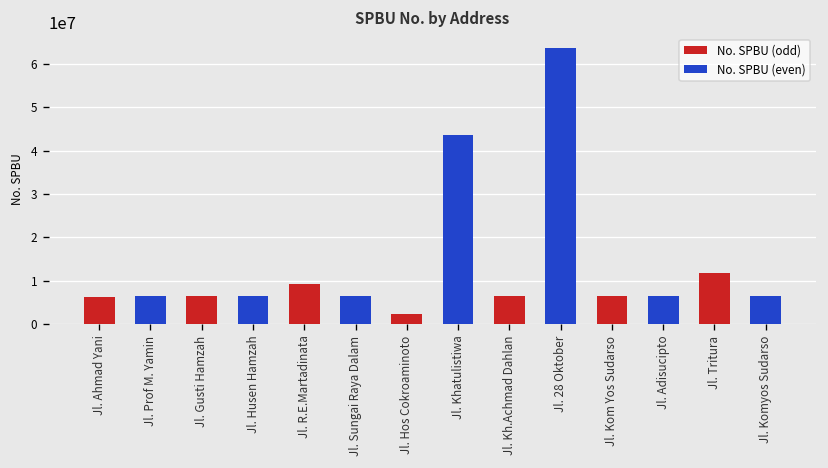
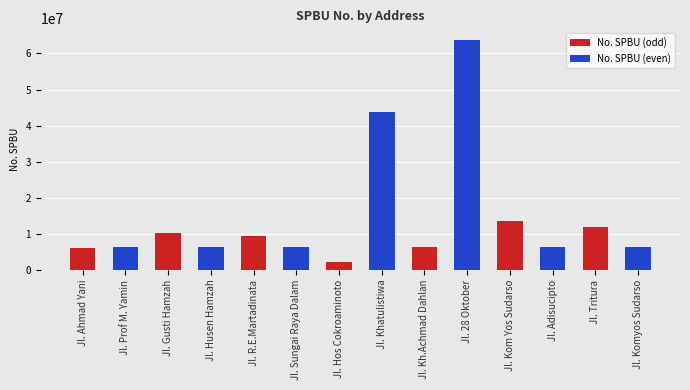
No. SPBU (odd), Jl. Gusti Hamzah: 6000000 -> 10000000
No. SPBU (odd), Jl. Kom Yos Sudarso: 6000000 -> 14000000
